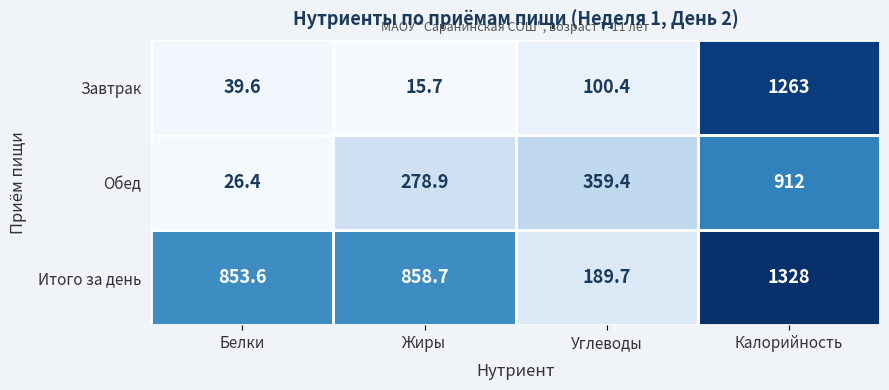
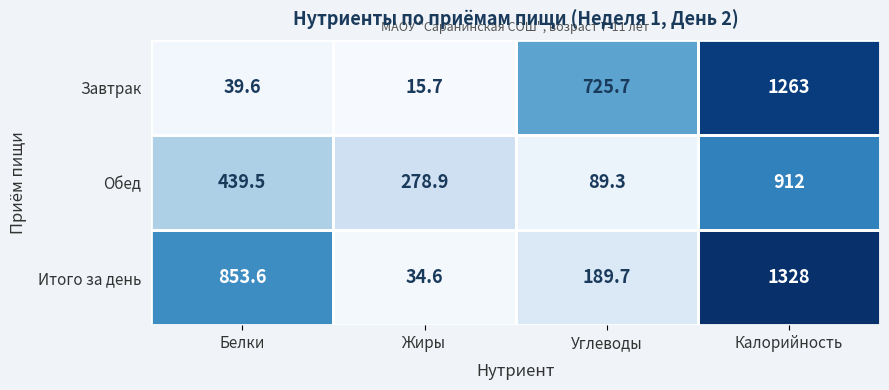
Завтрак, Углеводы: 100.4 -> 725.7
Обед, Белки: 26.4 -> 439.5
Обед, Углеводы: 359.4 -> 89.3
Итого за день, Жиры: 858.7 -> 34.6
